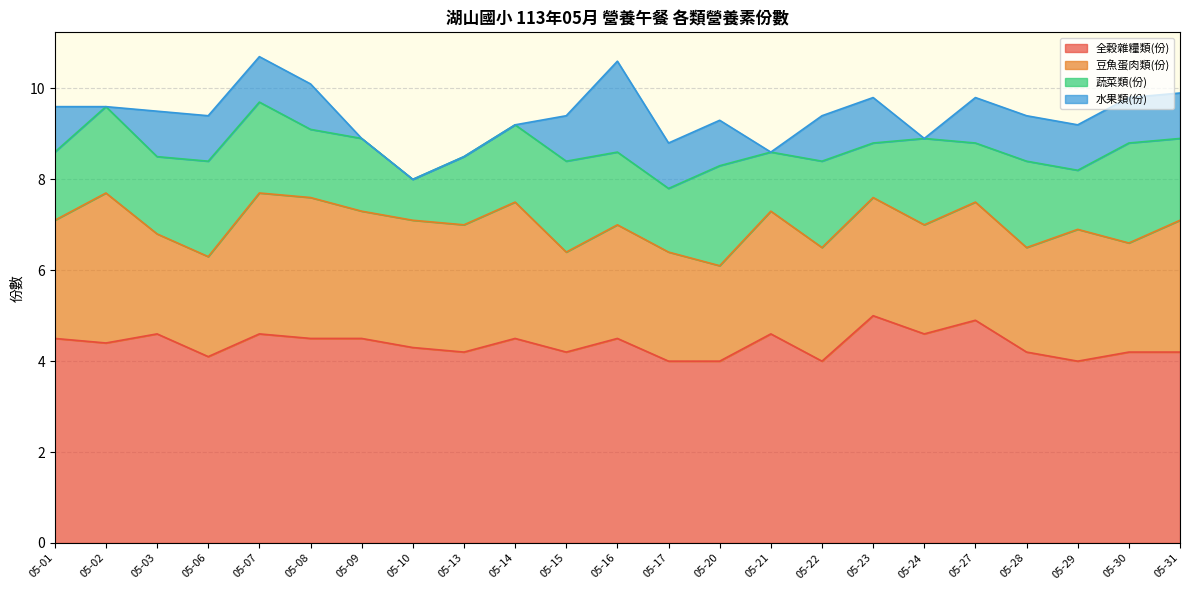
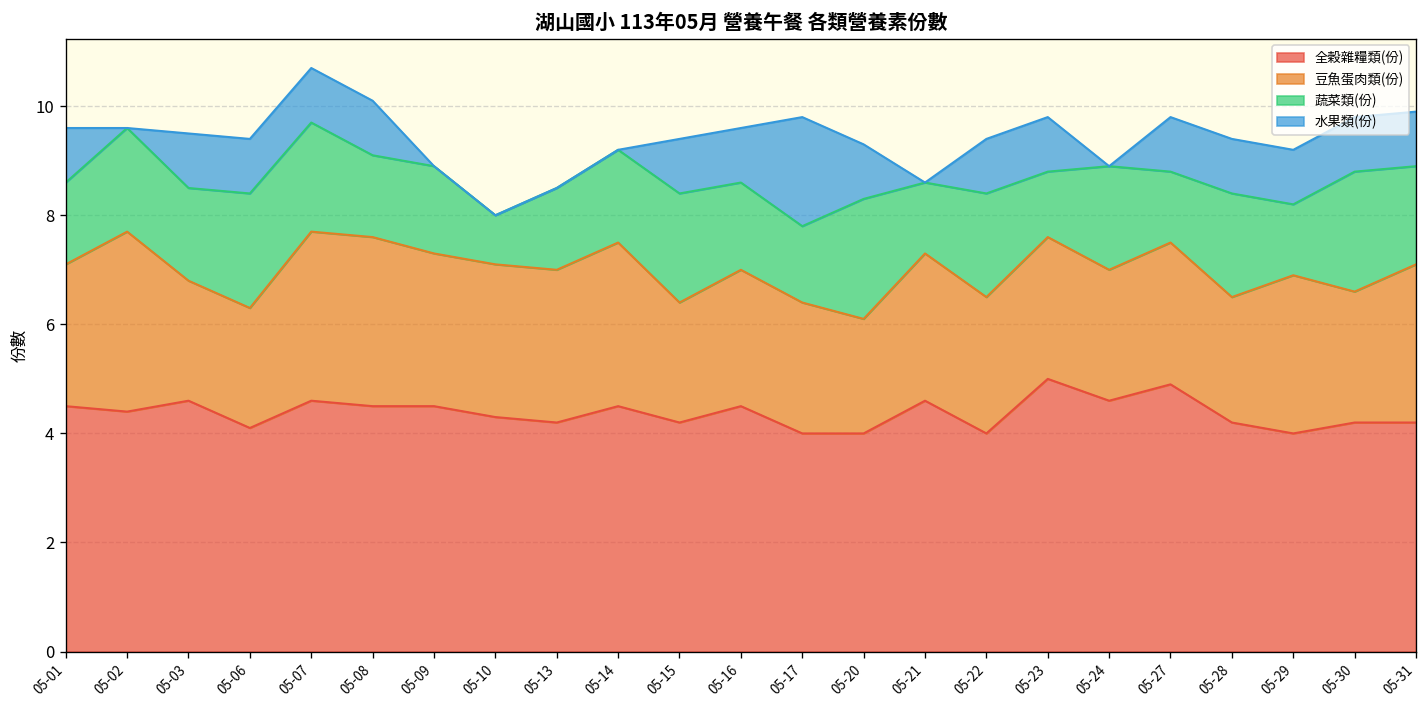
水果類(份), 05-16: 2 -> 1
水果類(份), 05-17: 1 -> 2
